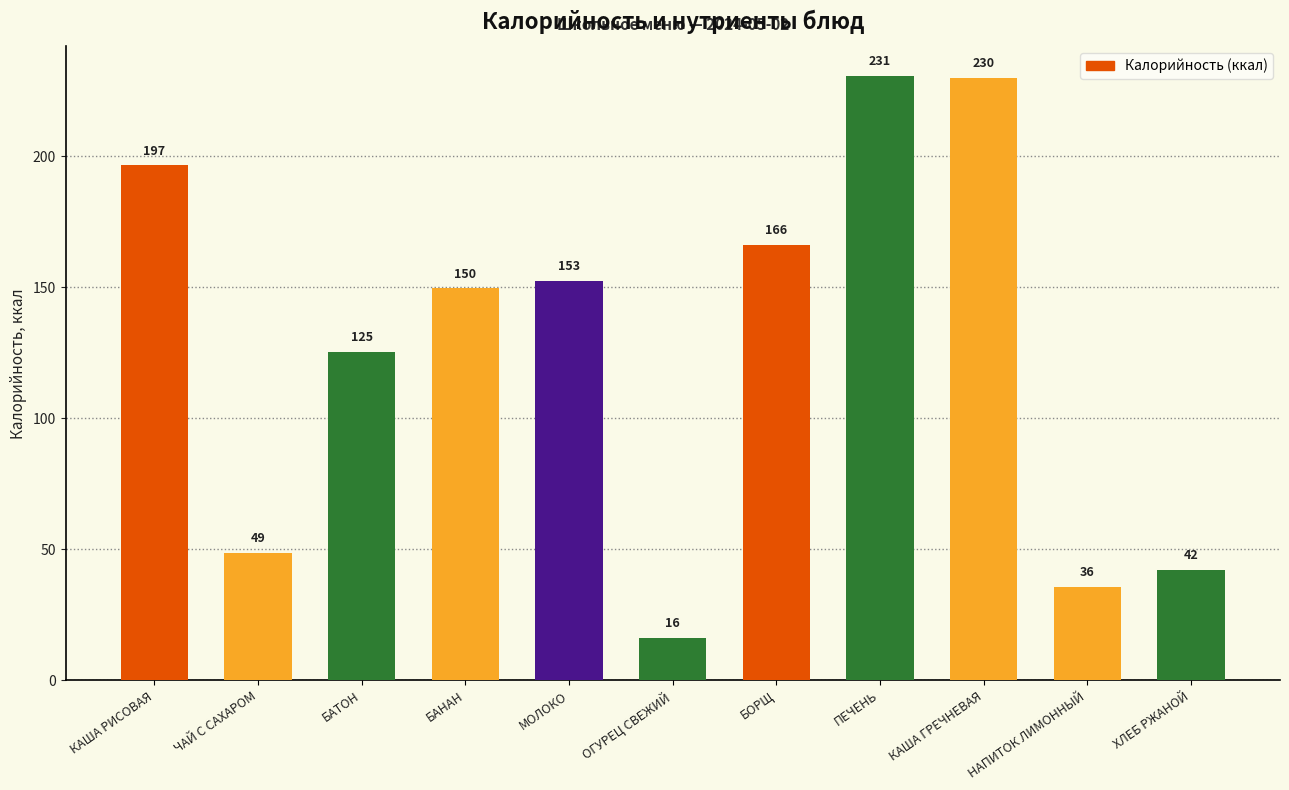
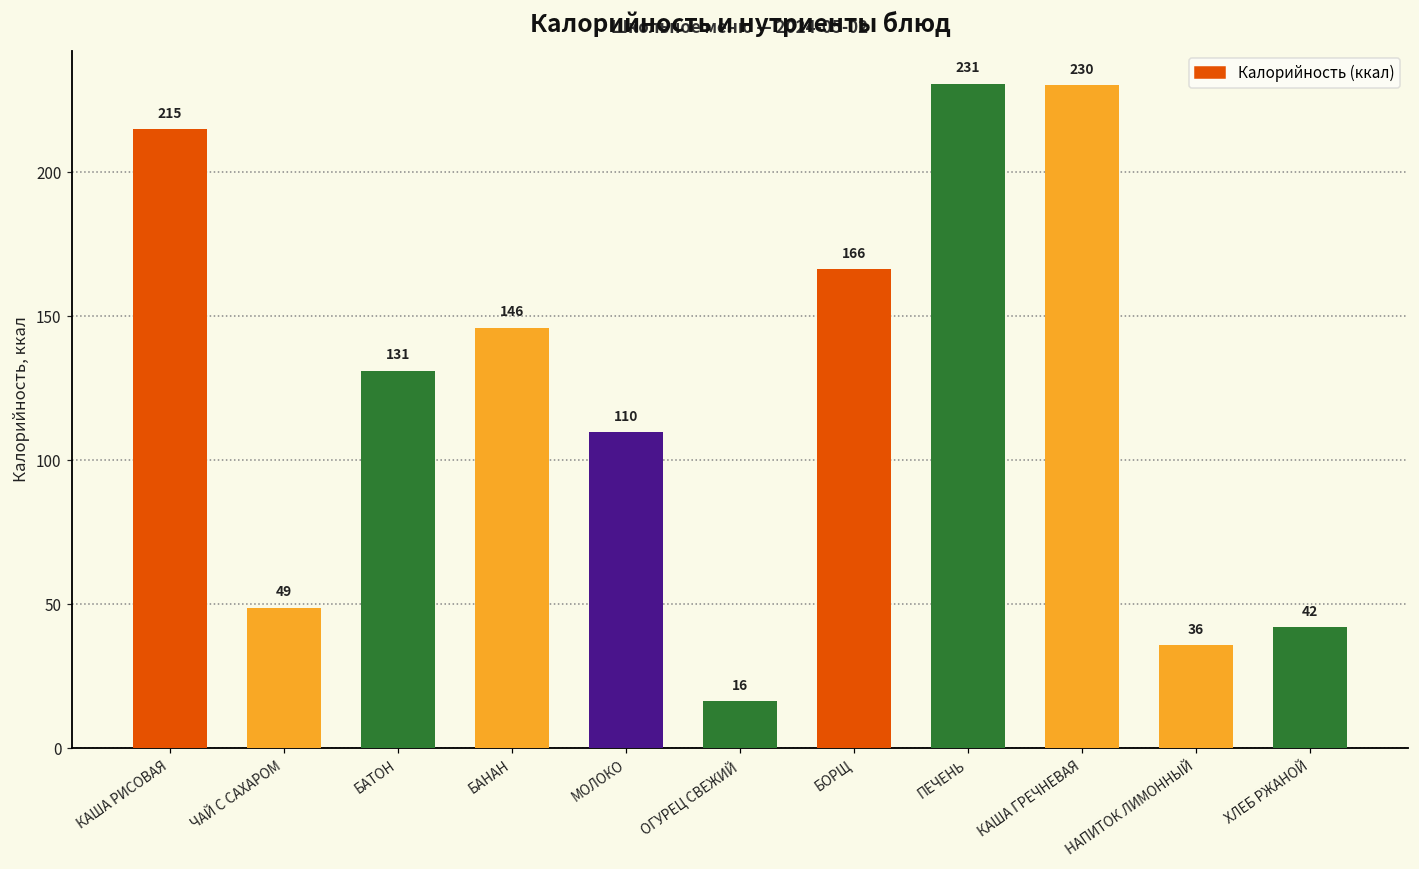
КАША РИСОВАЯ: 197 -> 215
БАТОН: 125 -> 131
БАНАН: 150 -> 146
МОЛОКО: 153 -> 110
